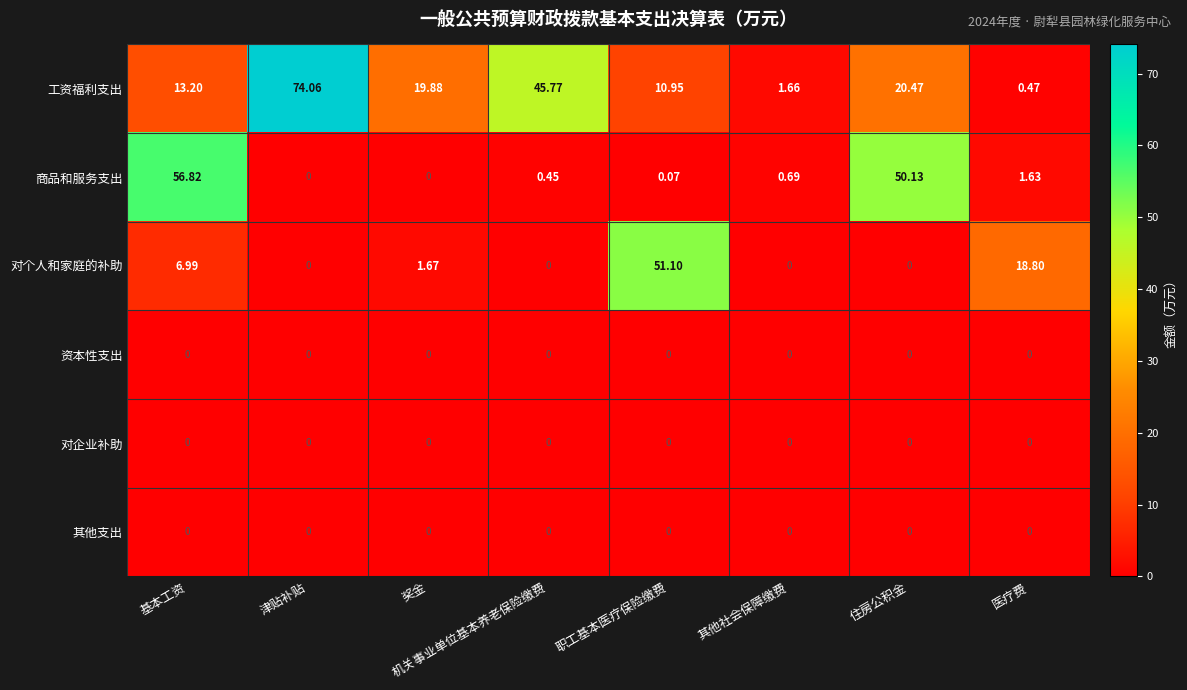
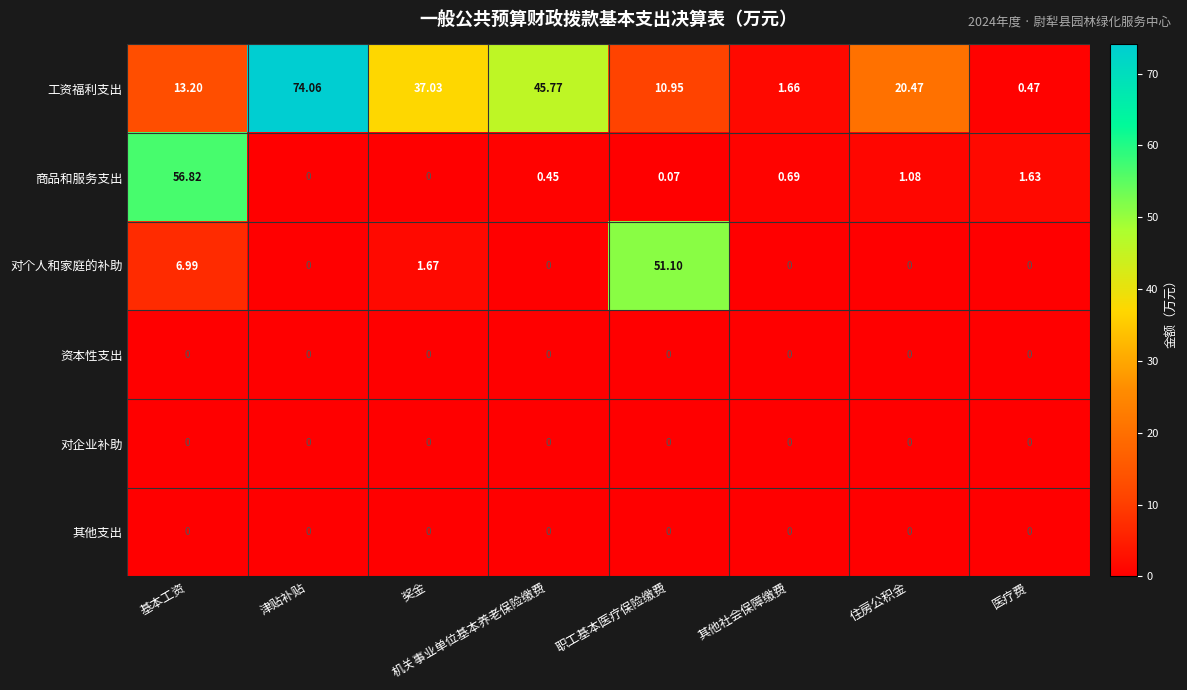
工资福利支出, 奖金: 19.88 -> 37.03
商品和服务支出, 住房公积金: 50.13 -> 1.08
对个人和家庭的补助, 医疗费: 18.80 -> 0
